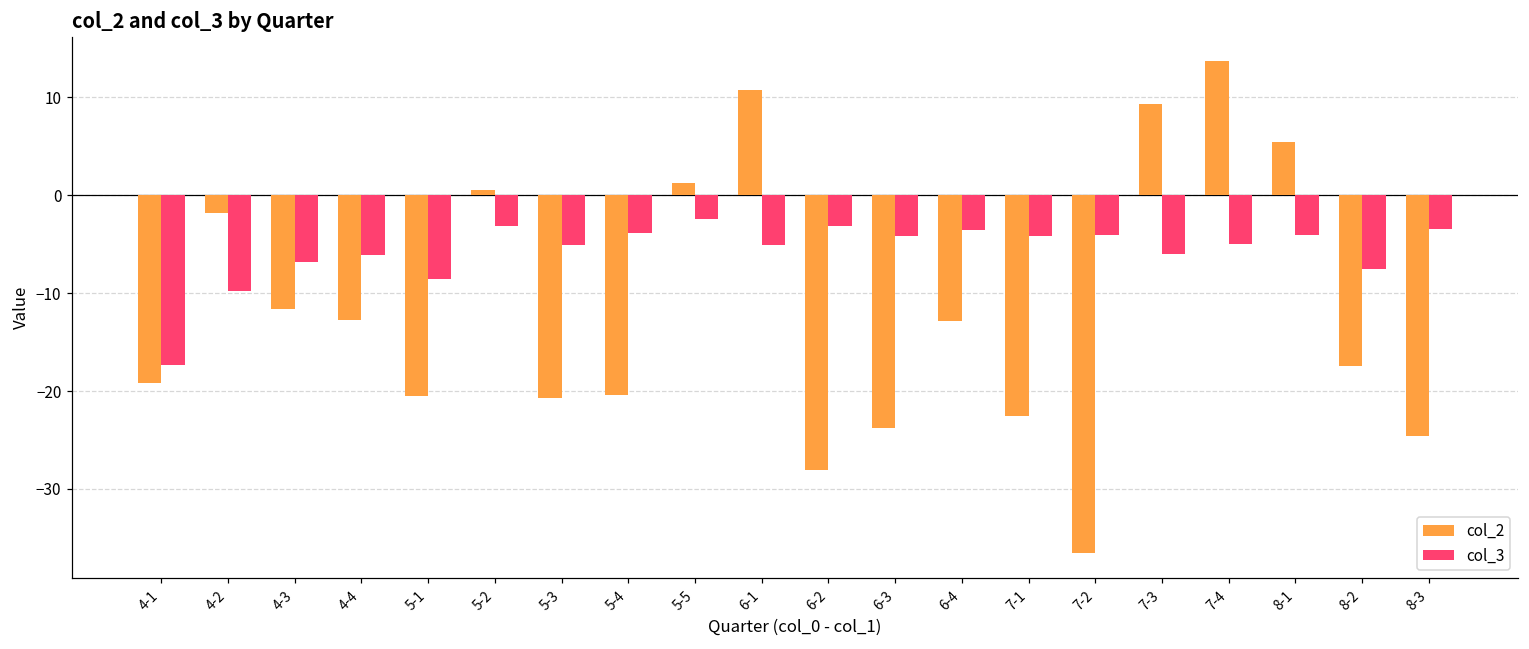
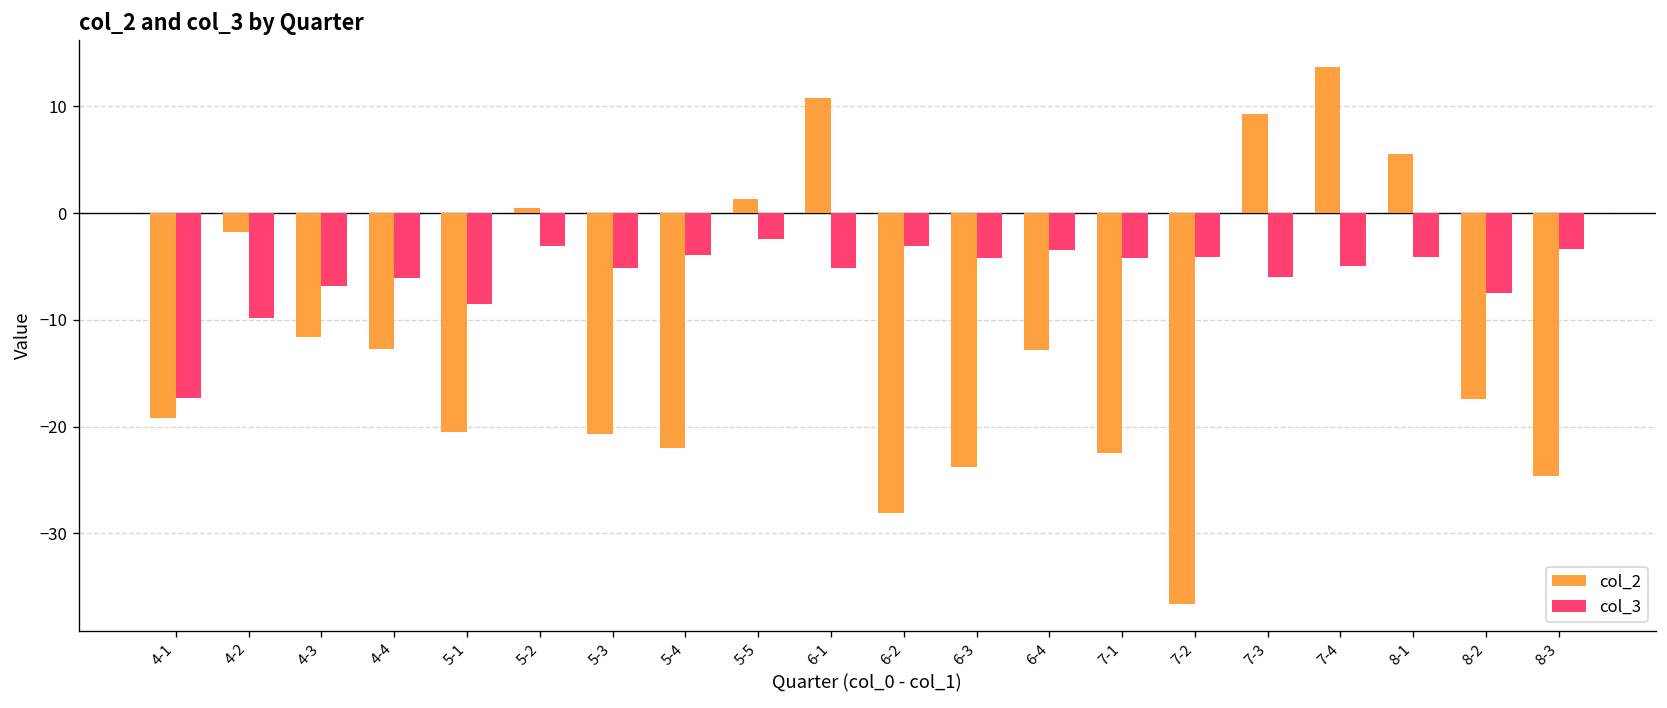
col_2, 5-4: -20 -> -22
